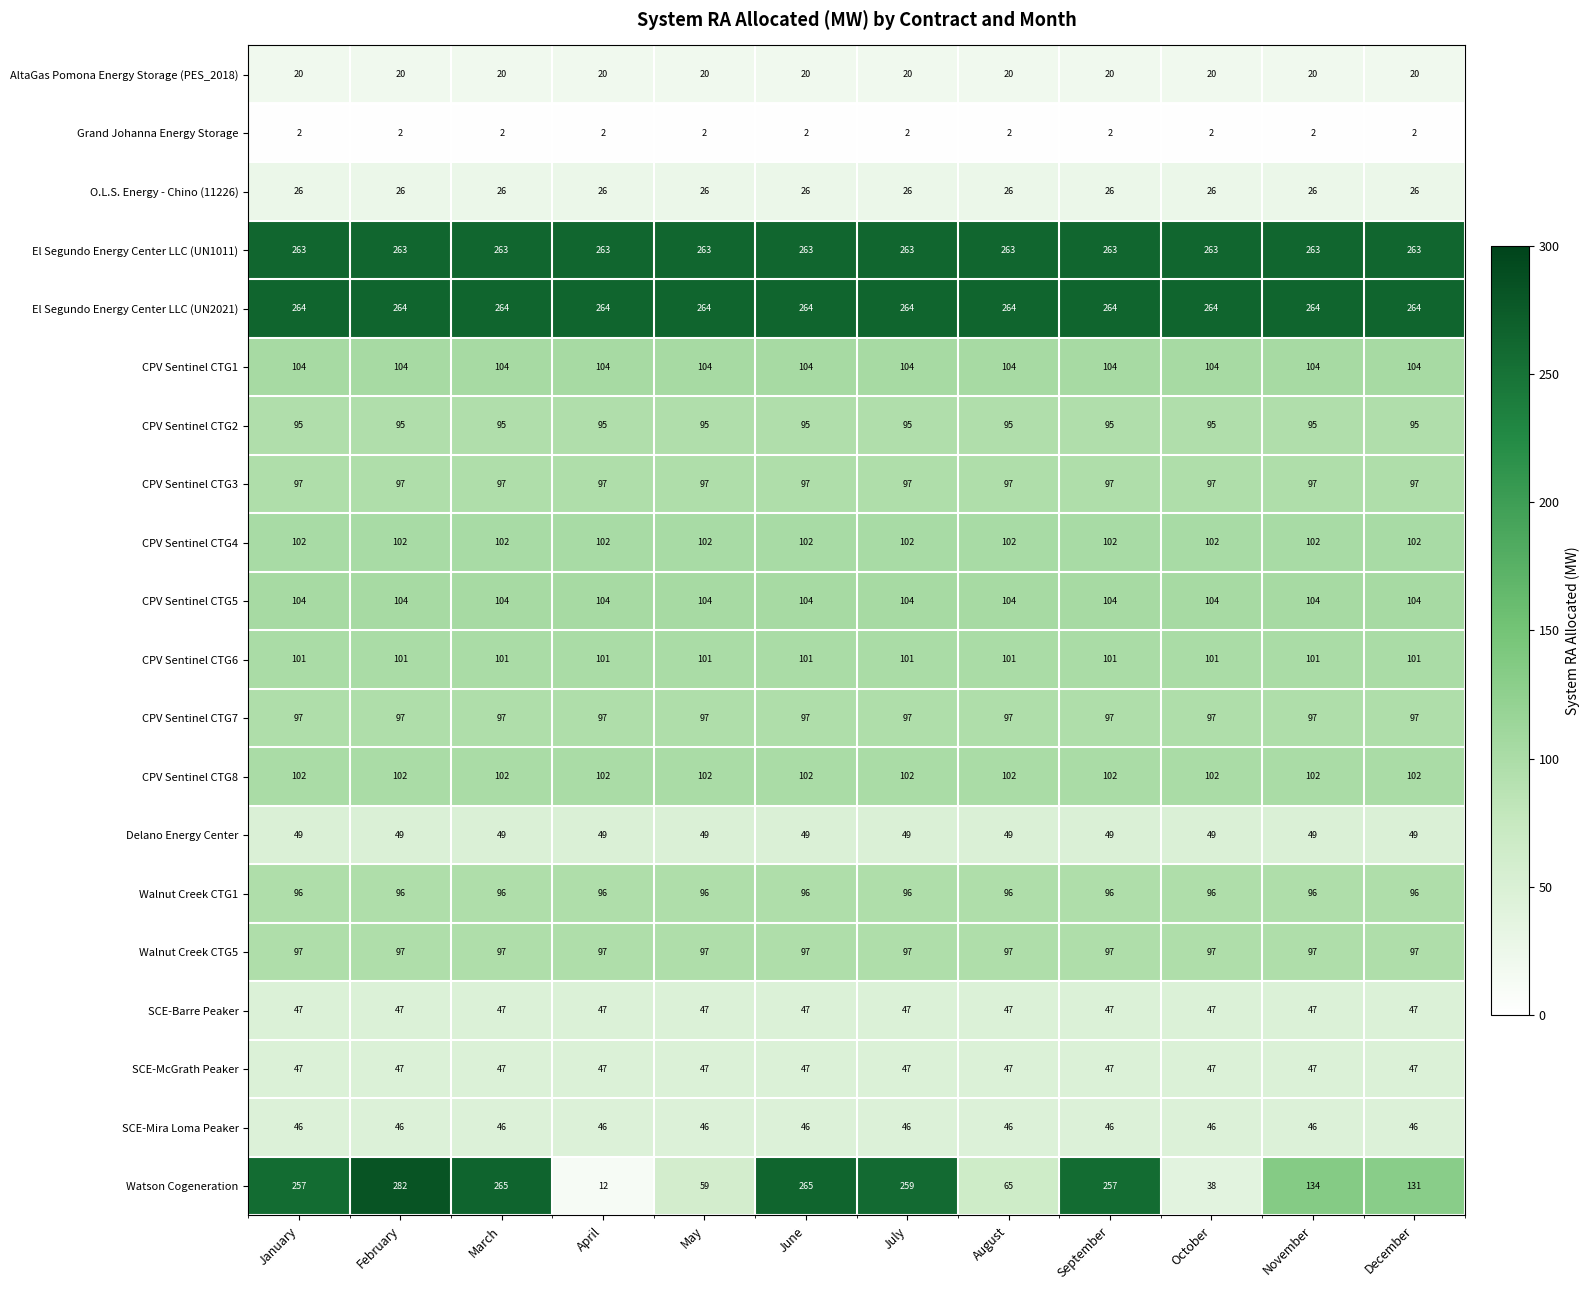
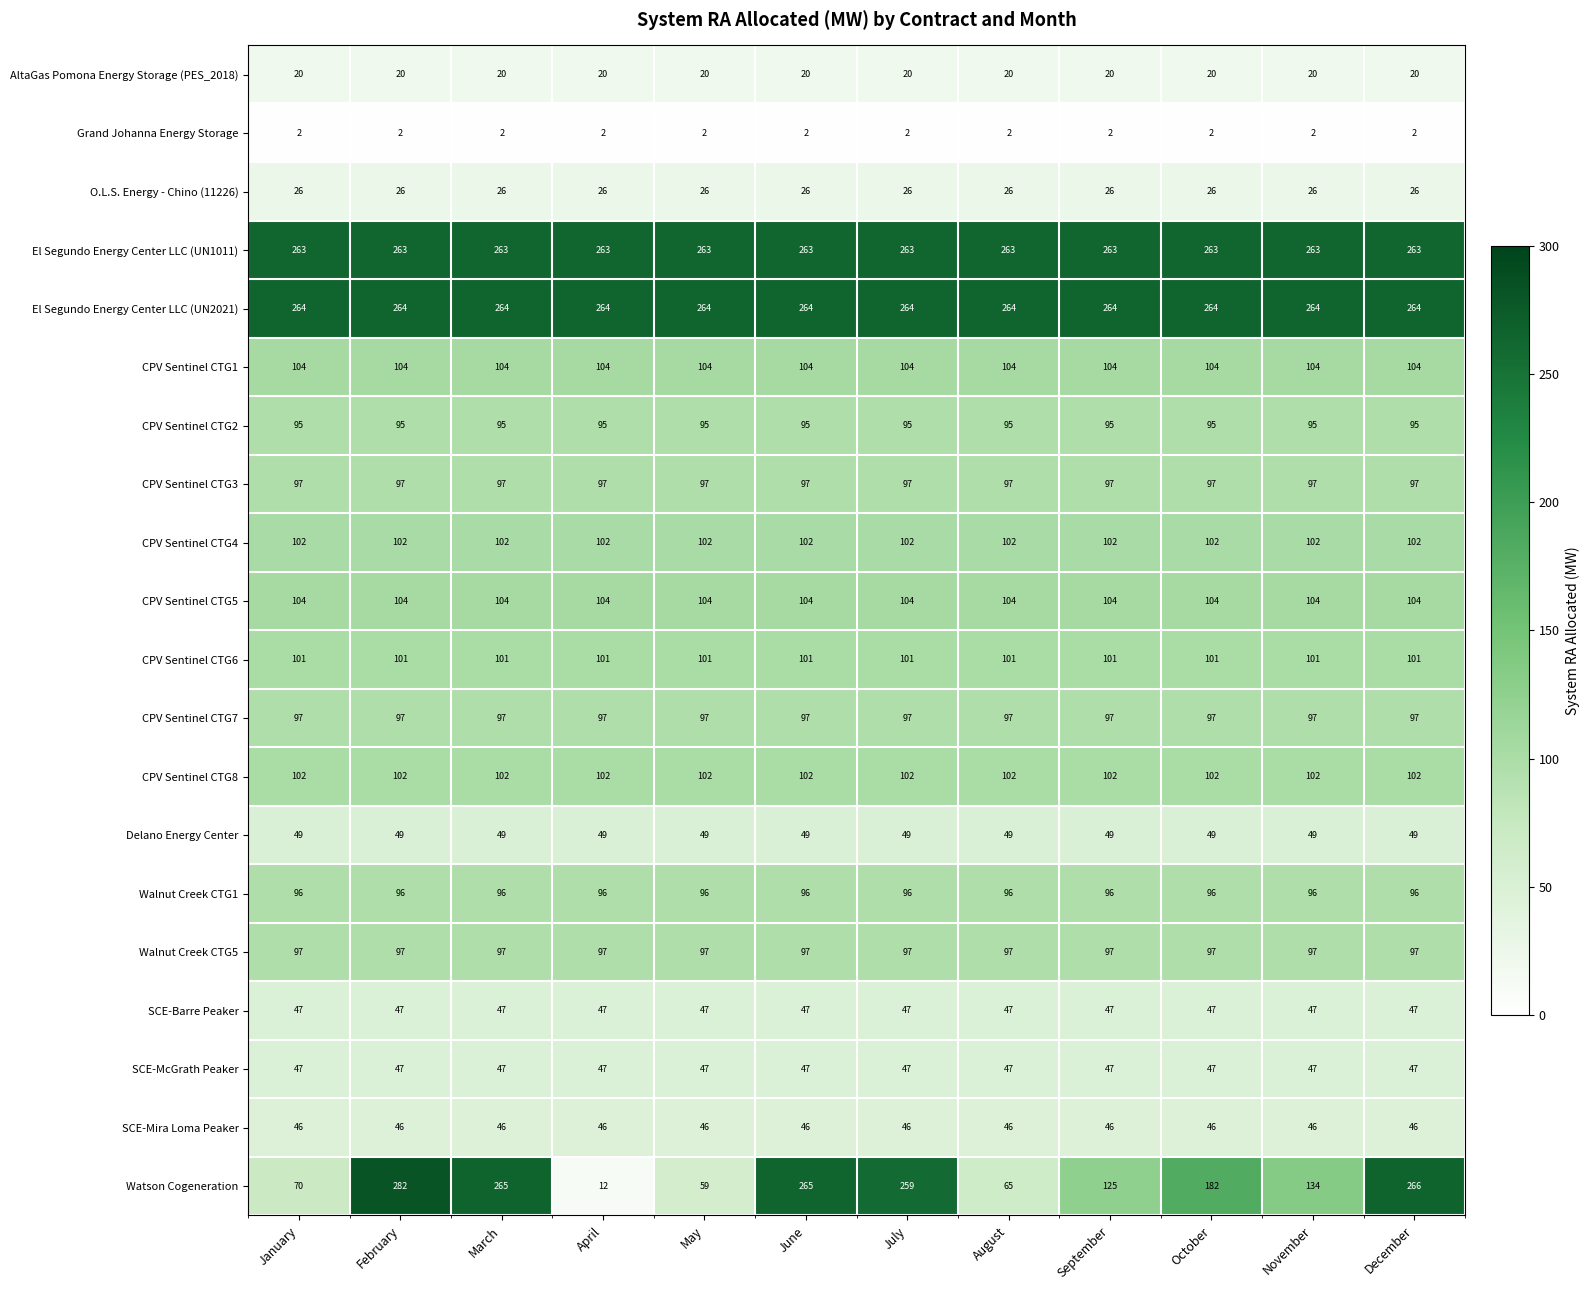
Watson Cogeneration, January: 257 -> 70
Watson Cogeneration, September: 257 -> 125
Watson Cogeneration, October: 38 -> 182
Watson Cogeneration, December: 131 -> 266
